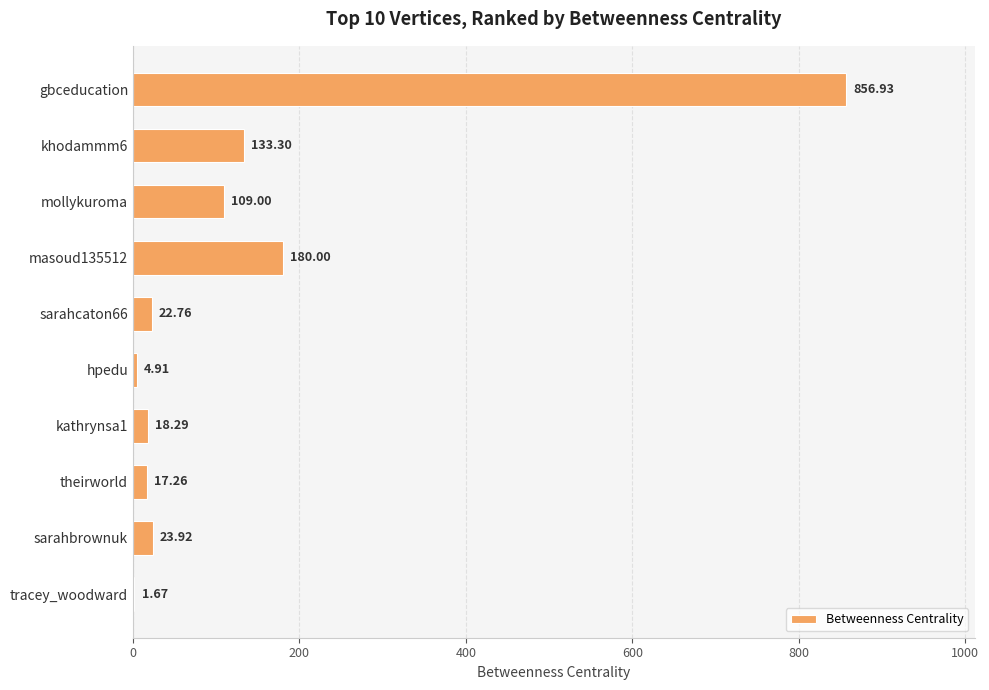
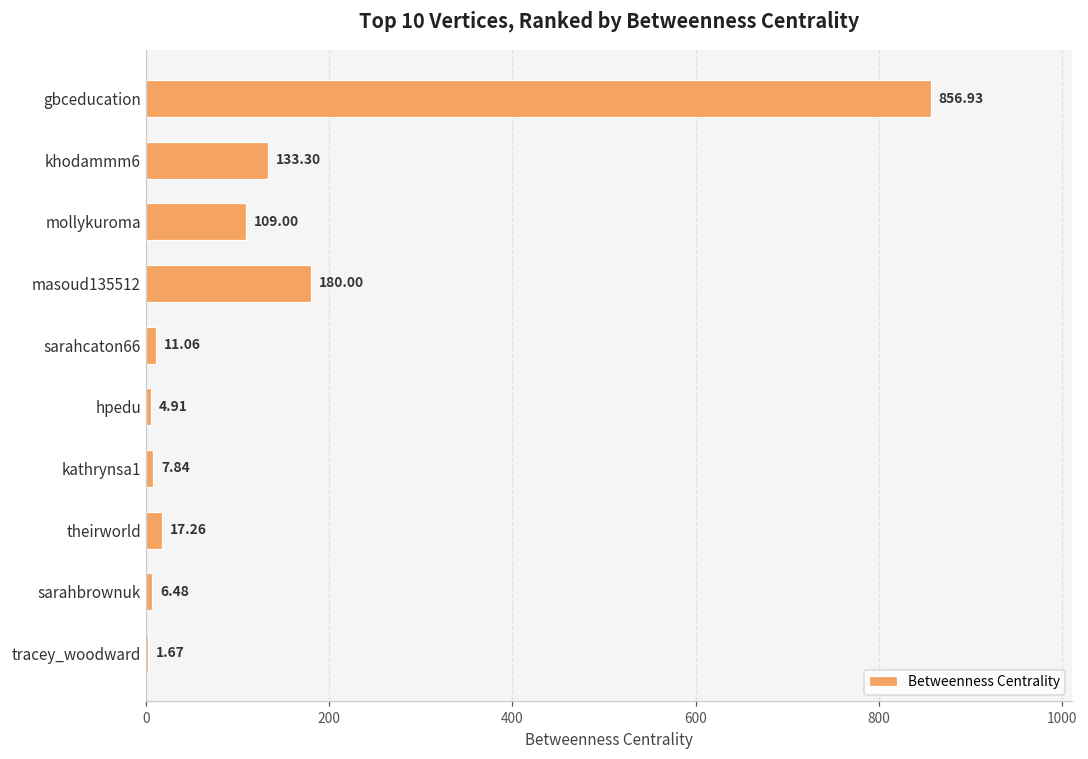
sarahcaton66: 22.76 -> 11.06
kathrynsa1: 18.29 -> 7.84
sarahbrownuk: 23.92 -> 6.48
